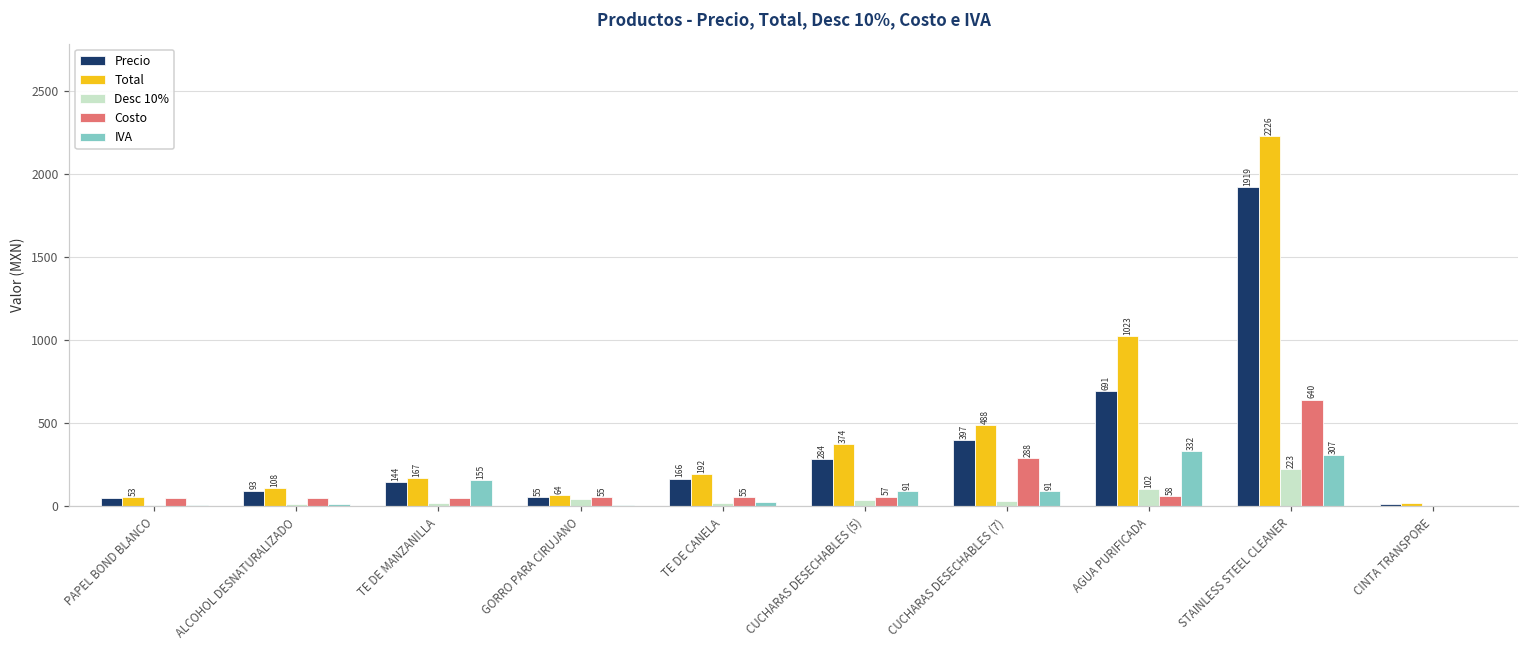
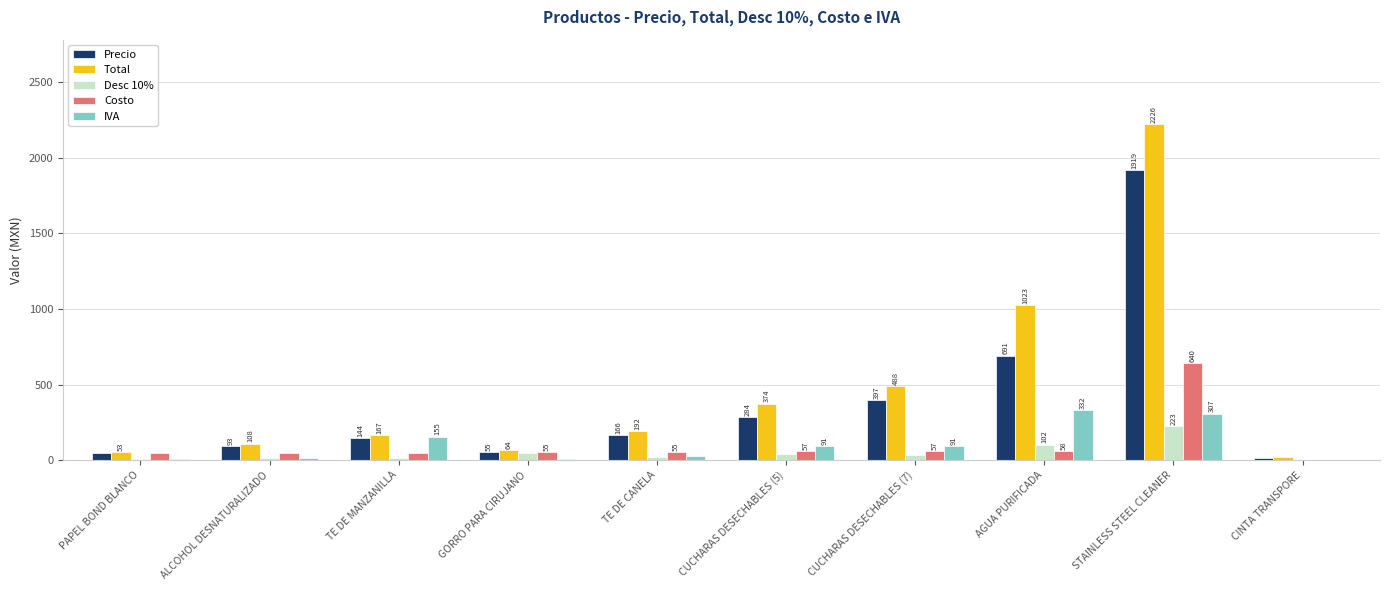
Costo, CUCHARAS DESECHABLES (7): 288 -> 57
